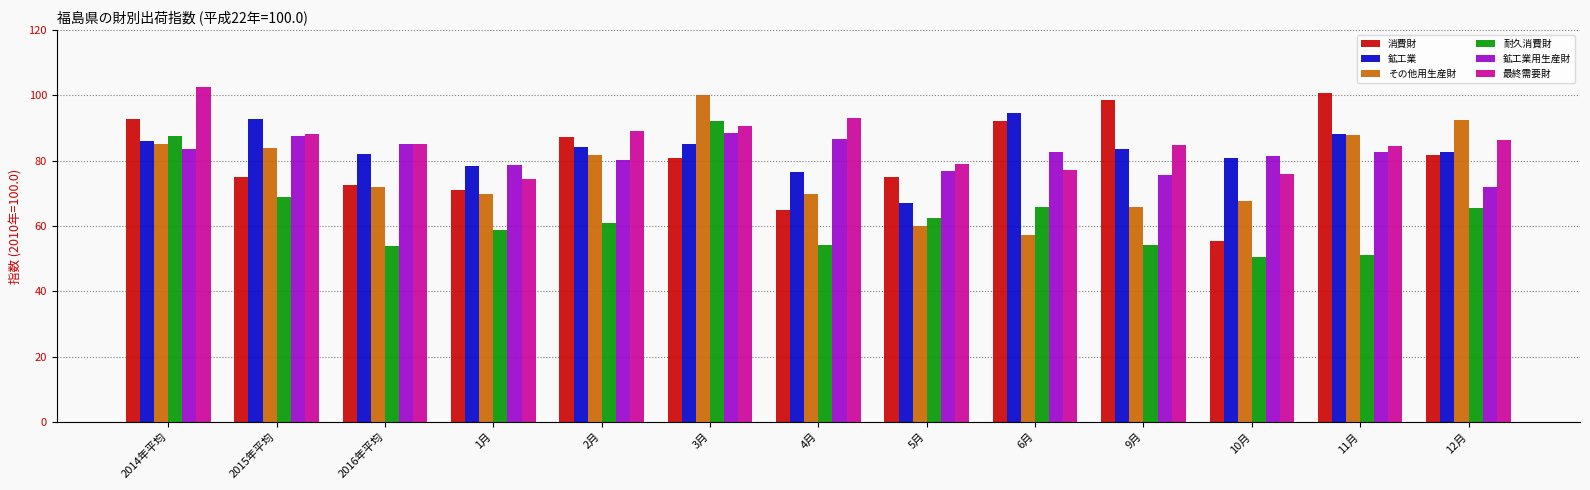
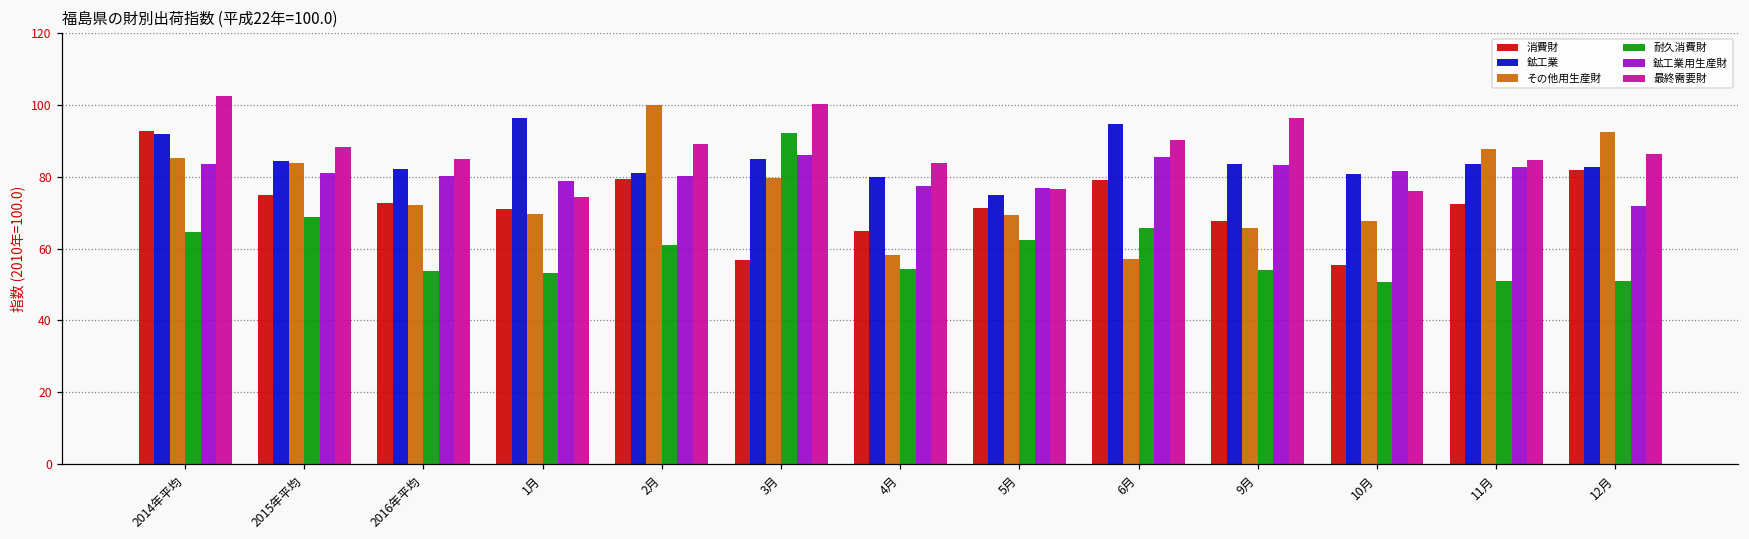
鉱工業, 2014年平均: 86 -> 92
耐久消費財, 2014年平均: 88 -> 65
鉱工業, 2015年平均: 93 -> 84
鉱工業用生産財, 2015年平均: 88 -> 81
鉱工業用生産財, 2016年平均: 85 -> 80
鉱工業, 1月: 79 -> 96
耐久消費財, 1月: 59 -> 53
消費財, 2月: 87 -> 80
鉱工業, 2月: 84 -> 81
その他用生産財, 2月: 82 -> 100
消費財, 3月: 81 -> 57
その他用生産財, 3月: 100 -> 80
鉱工業用生産財, 3月: 89 -> 86
最終需要財, 3月: 91 -> 100
鉱工業, 4月: 76 -> 80
その他用生産財, 4月: 70 -> 58
鉱工業用生産財, 4月: 87 -> 77
最終需要財, 4月: 93 -> 84
消費財, 5月: 75 -> 71
鉱工業, 5月: 67 -> 75
その他用生産財, 5月: 60 -> 70
最終需要財, 5月: 79 -> 77
消費財, 6月: 92 -> 79
鉱工業用生産財, 6月: 83 -> 86
最終需要財, 6月: 77 -> 90
消費財, 9月: 99 -> 68
鉱工業用生産財, 9月: 76 -> 83
最終需要財, 9月: 85 -> 96
消費財, 11月: 101 -> 72
鉱工業, 11月: 88 -> 84
耐久消費財, 12月: 65 -> 51
